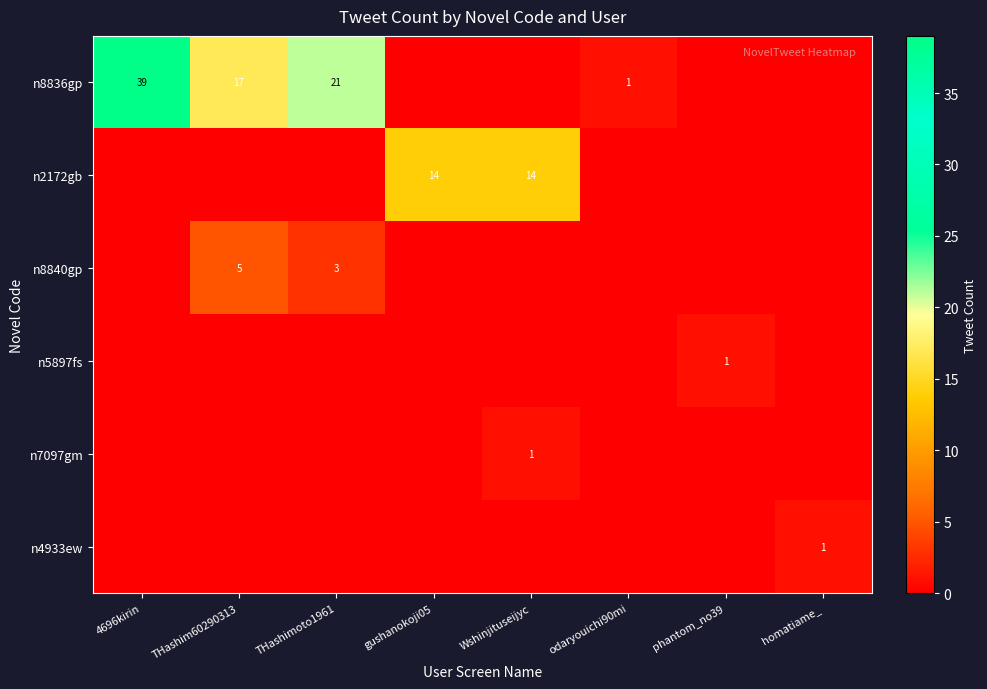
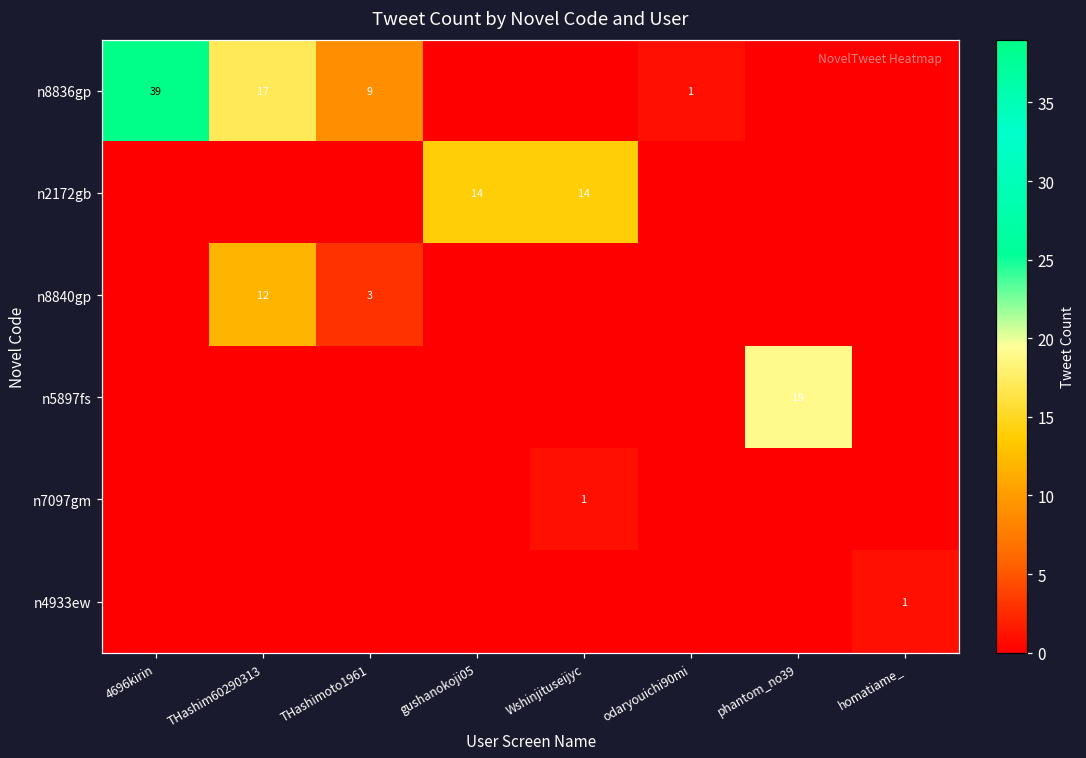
n8836gp, THashimoto1961: 21 -> 9
n8840gp, THashim60290313: 5 -> 12
n5897fs, phantom_no39: 1 -> 19
